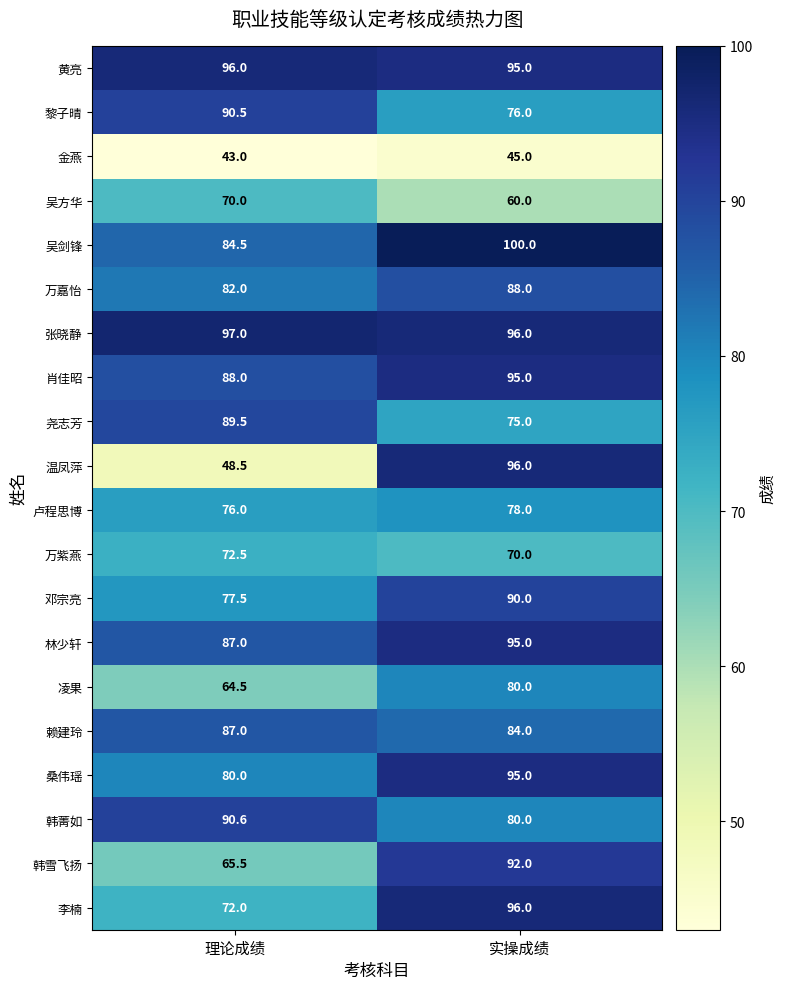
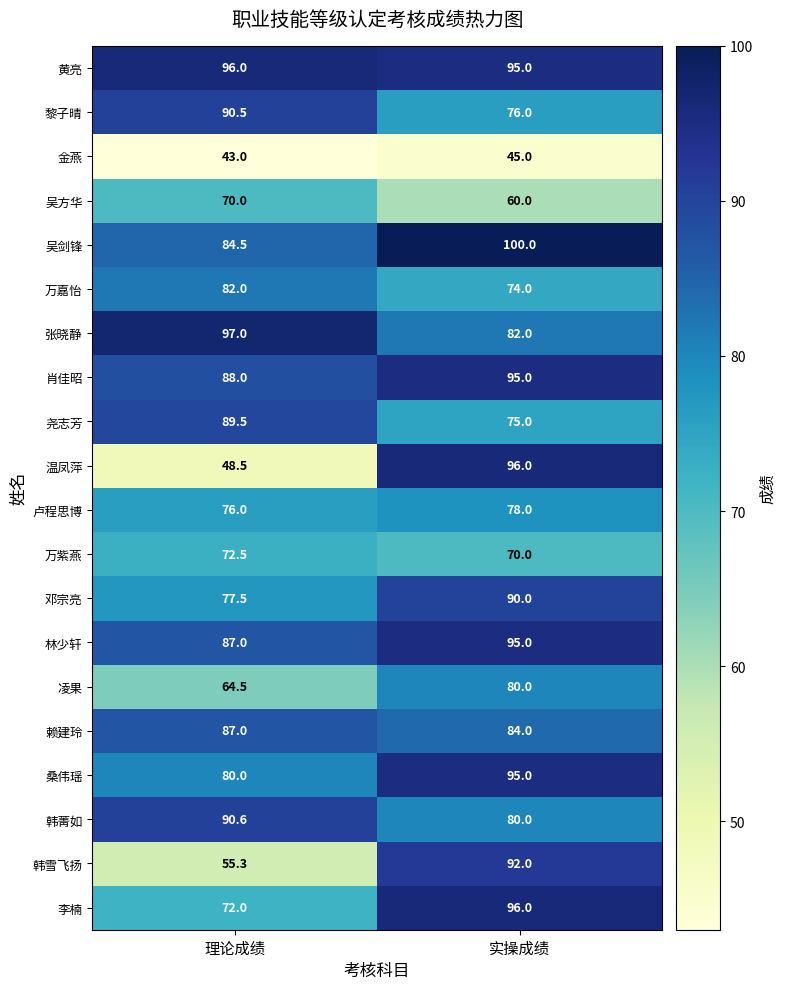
万嘉怡, 实操成绩: 88.0 -> 74.0
张晓静, 实操成绩: 96.0 -> 82.0
韩雪飞扬, 理论成绩: 65.5 -> 55.3
